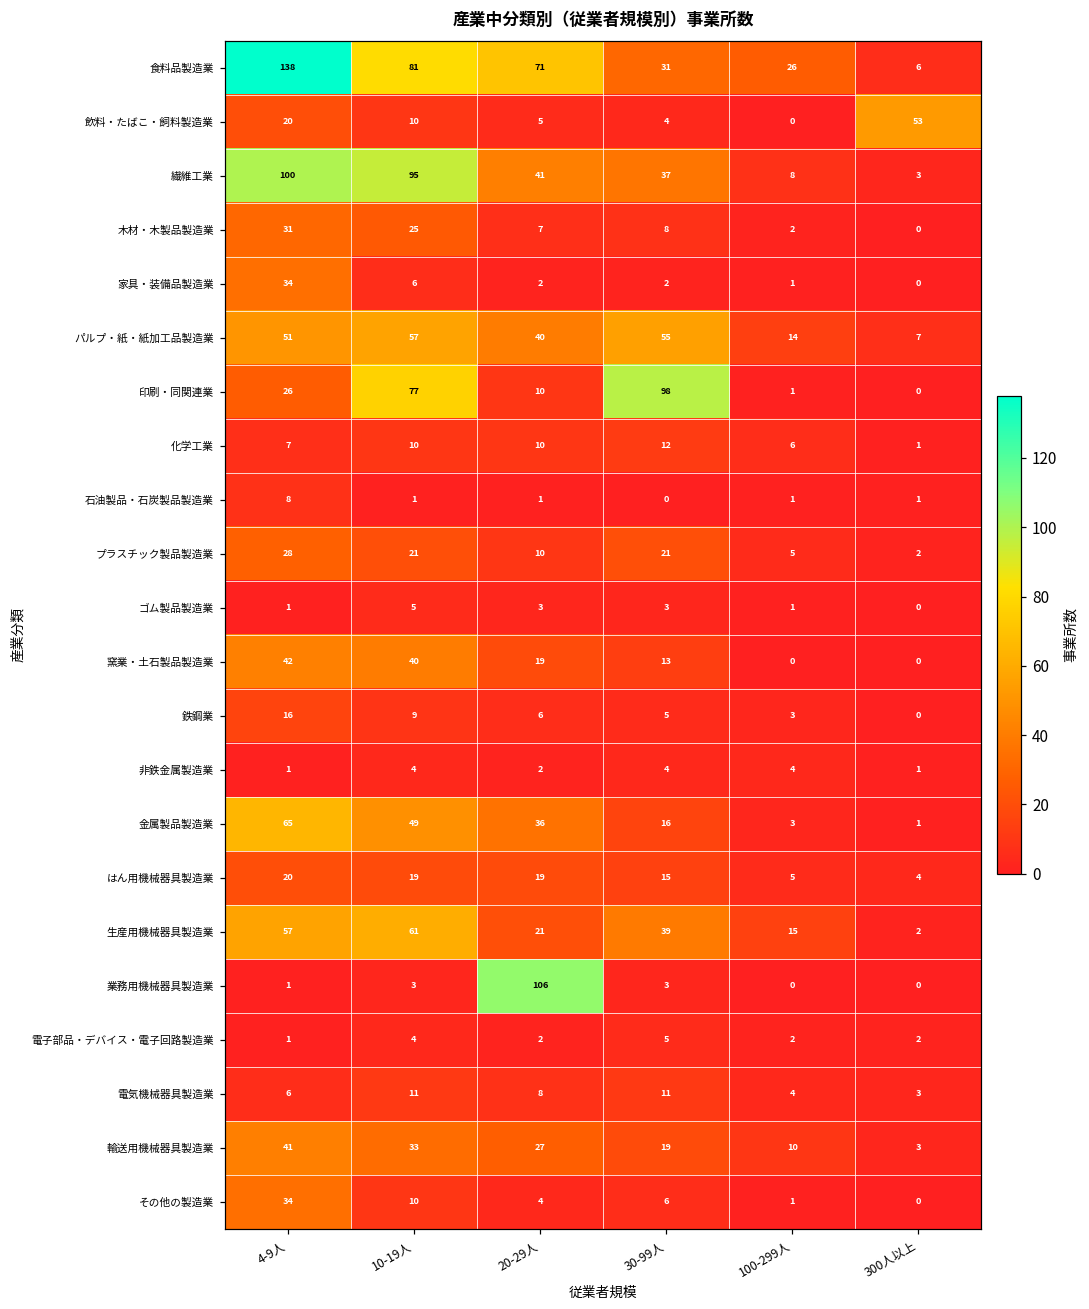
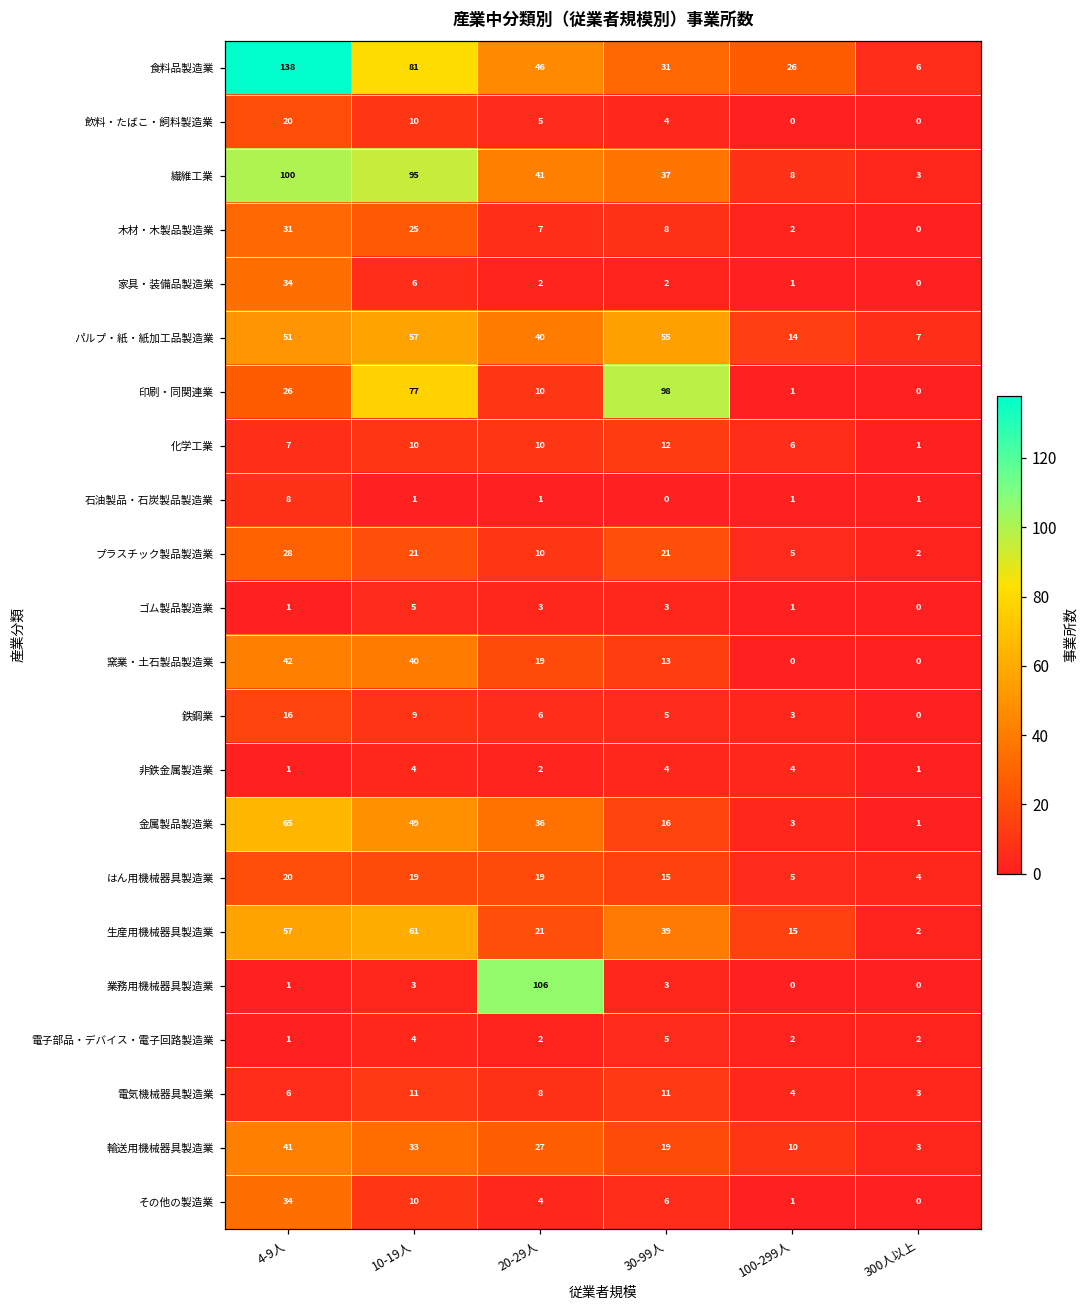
食料品製造業, 20-29人: 71 -> 46
飲料・たばこ・飼料製造業, 300人以上: 53 -> 0
